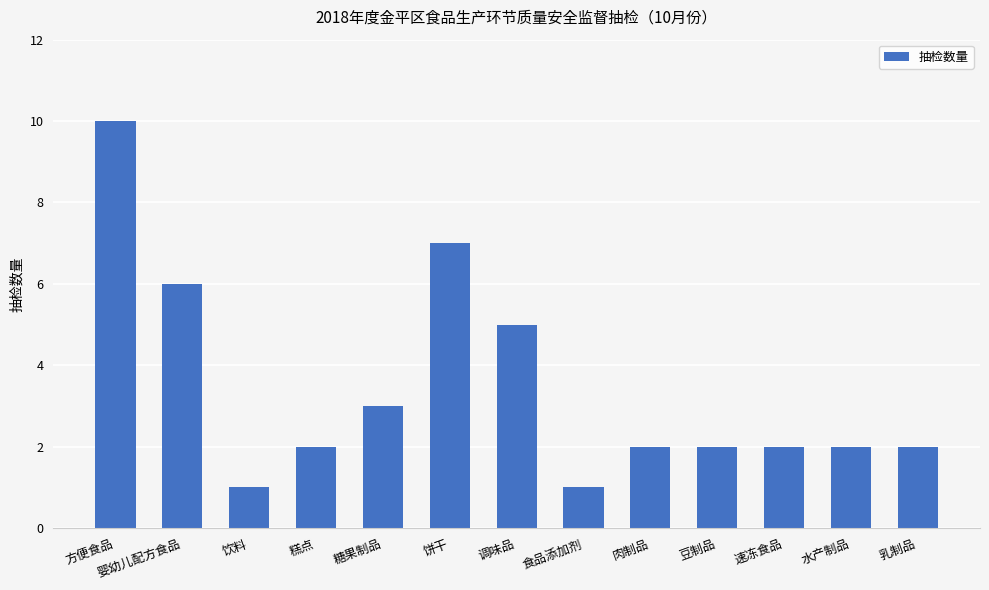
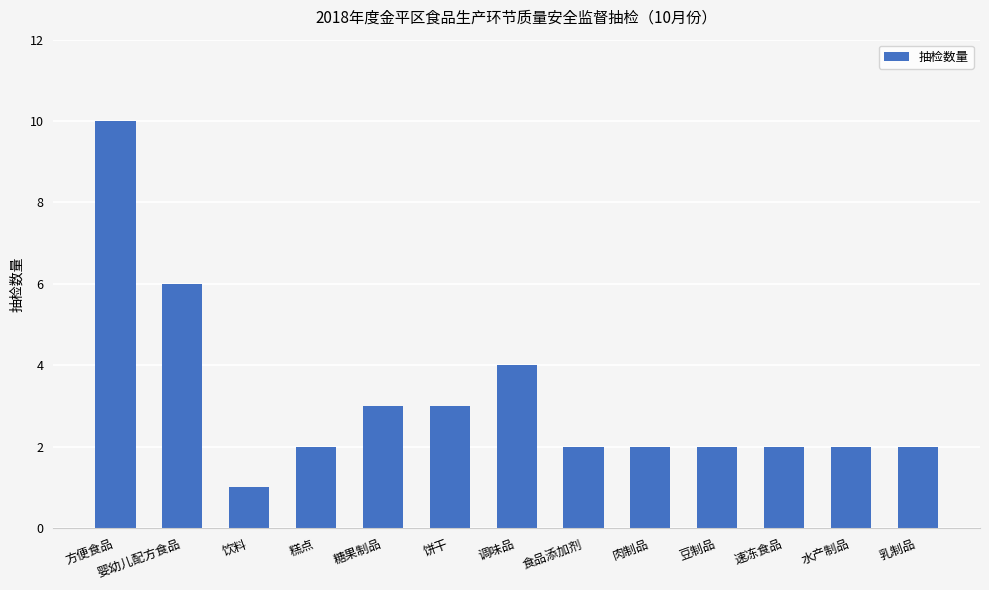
饼干: 7 -> 3
调味品: 5 -> 4
食品添加剂: 1 -> 2
